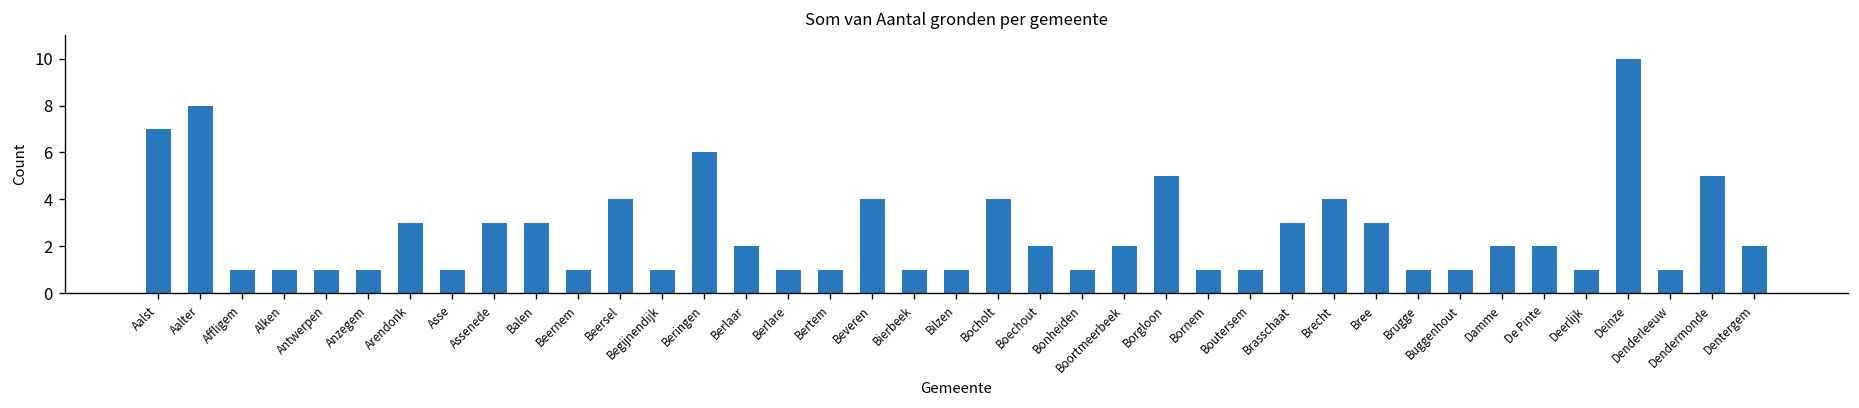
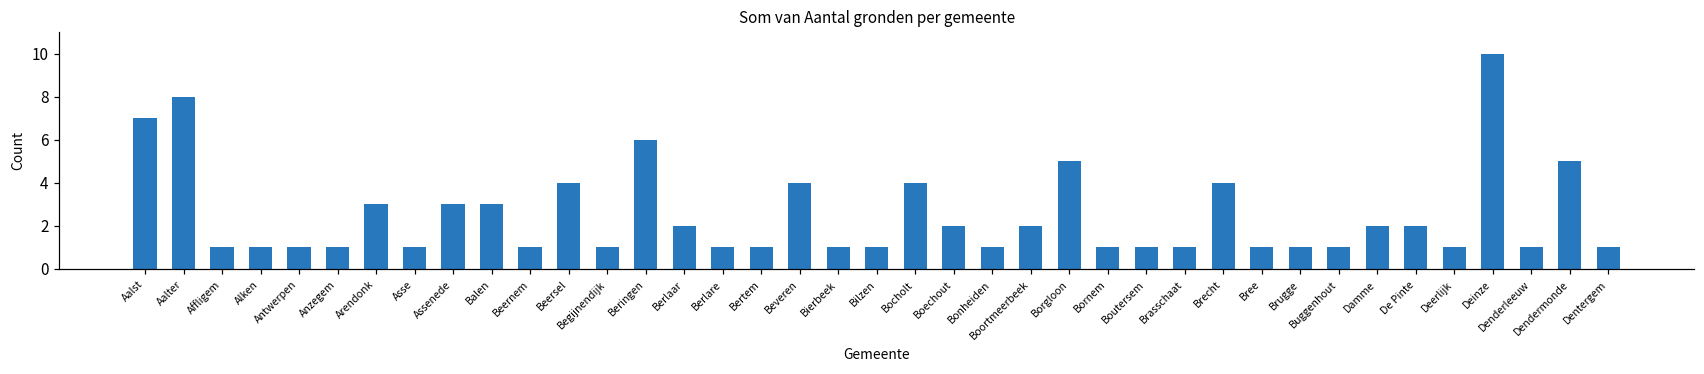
Brasschaat: 3 -> 1
Bree: 3 -> 1
Dentergem: 2 -> 1
